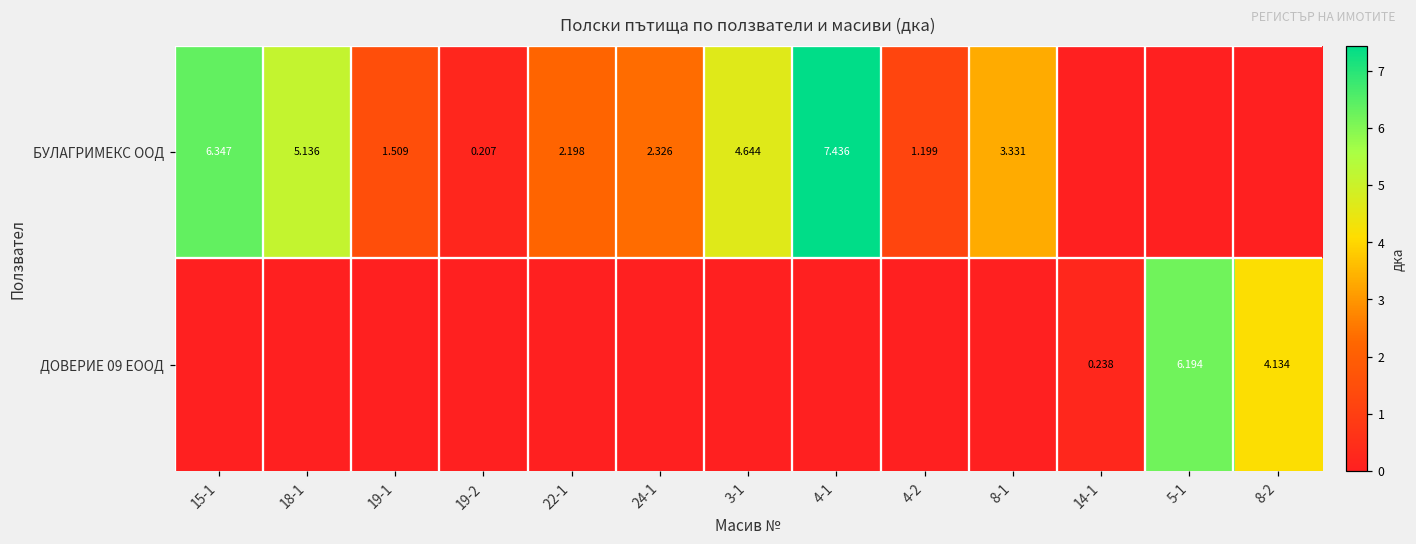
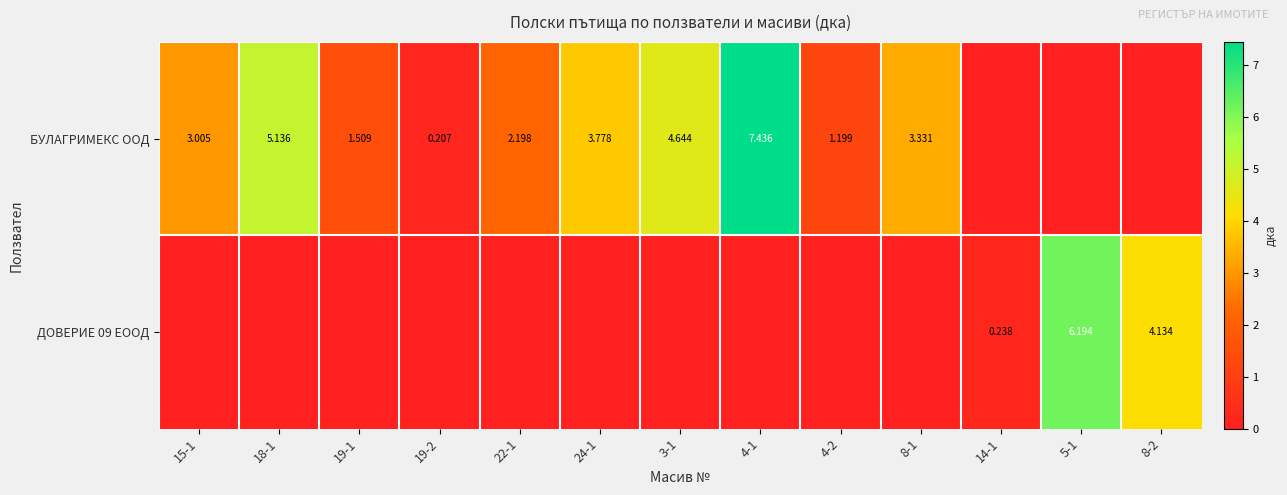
БУЛАГРИМЕКС ООД, 15-1: 6.347 -> 3.005
БУЛАГРИМЕКС ООД, 24-1: 2.326 -> 3.778
